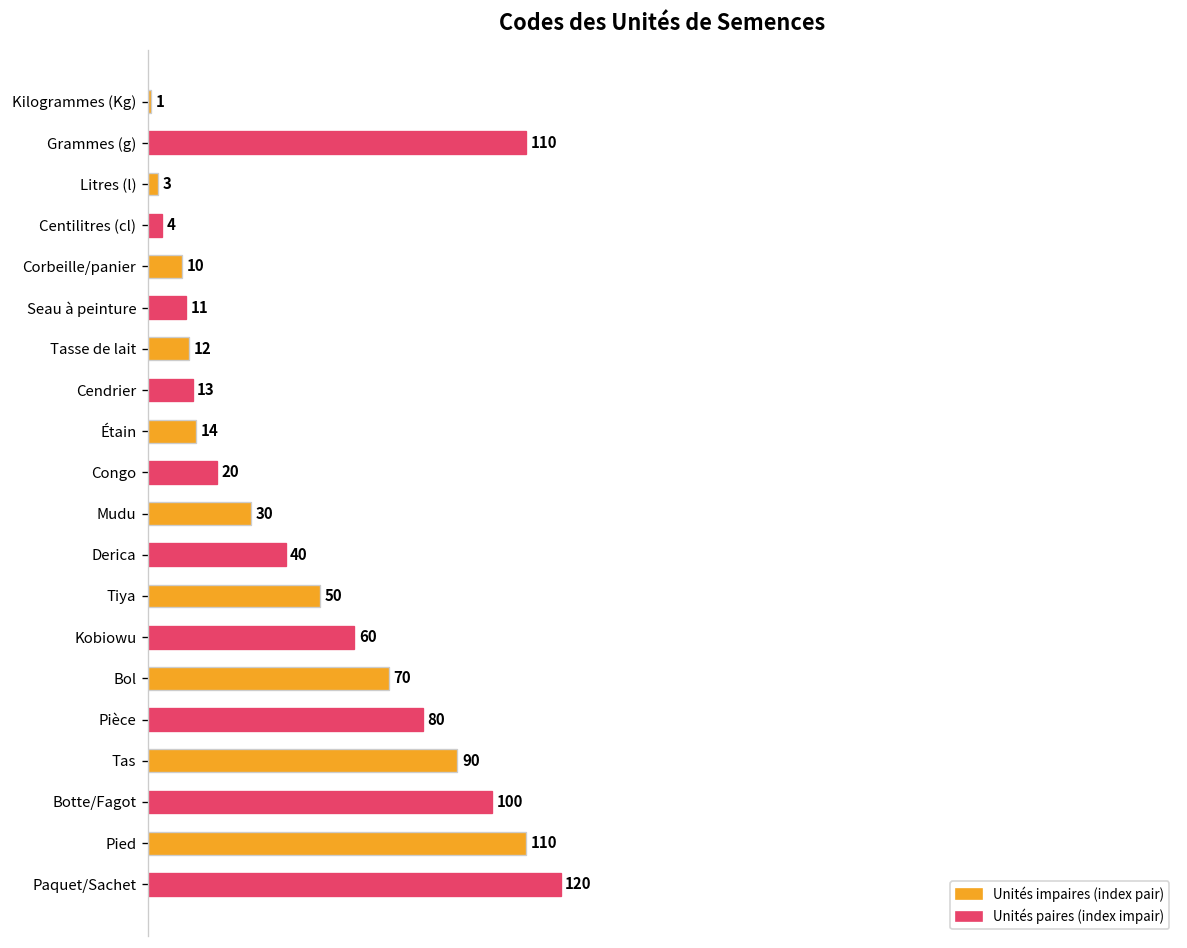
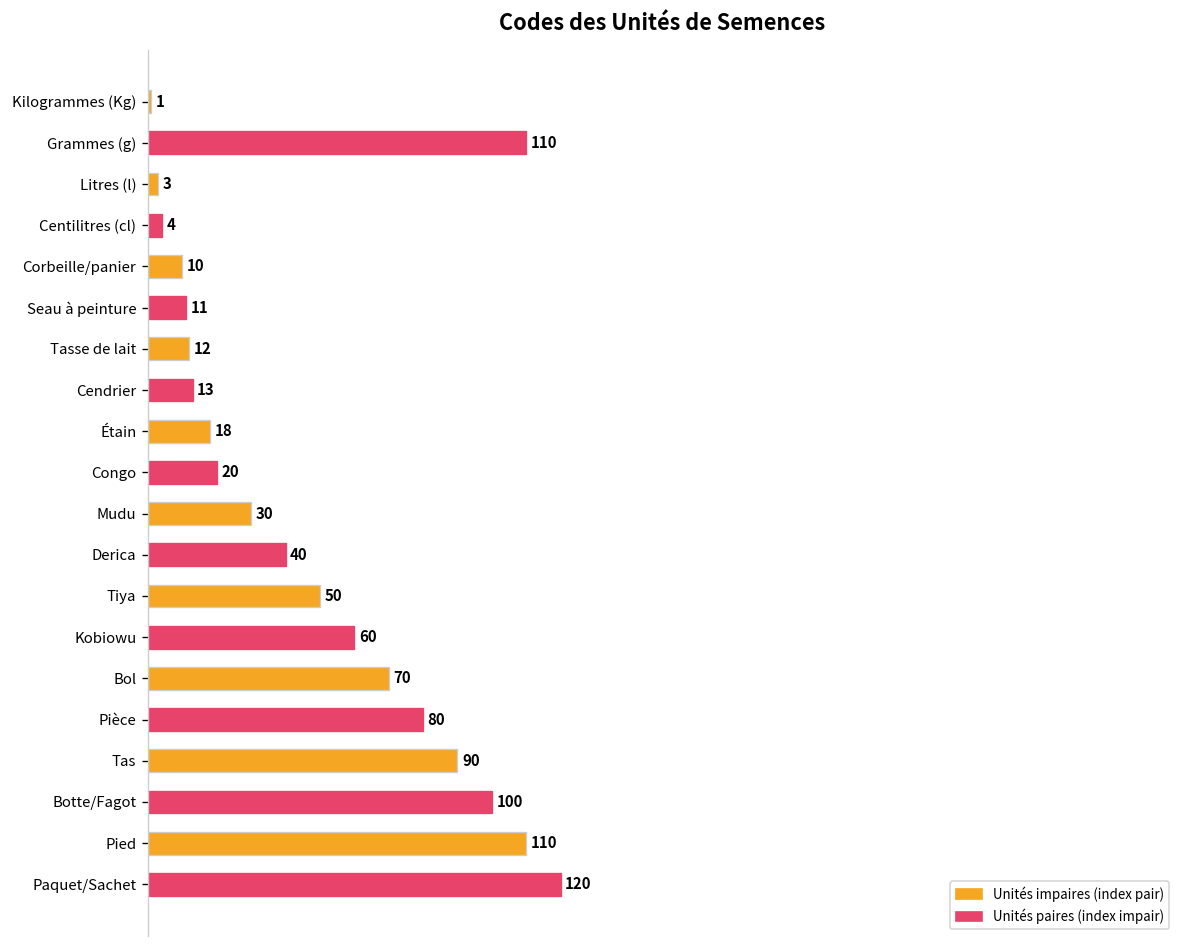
Étain: 14 -> 18
